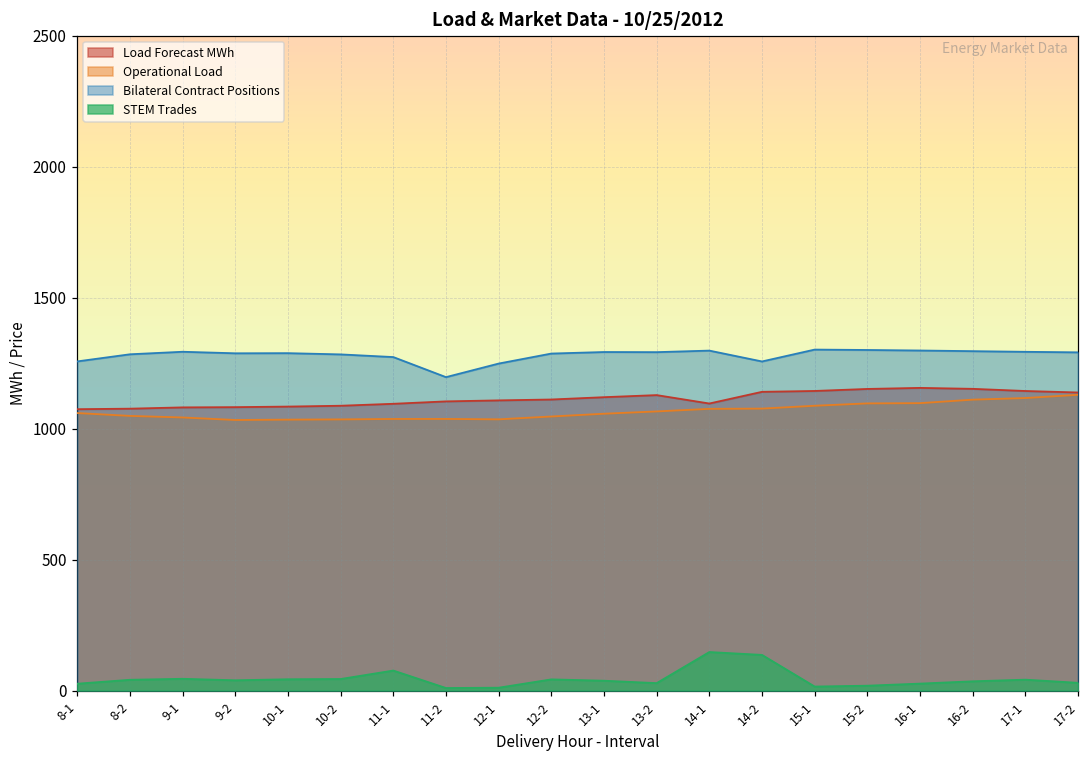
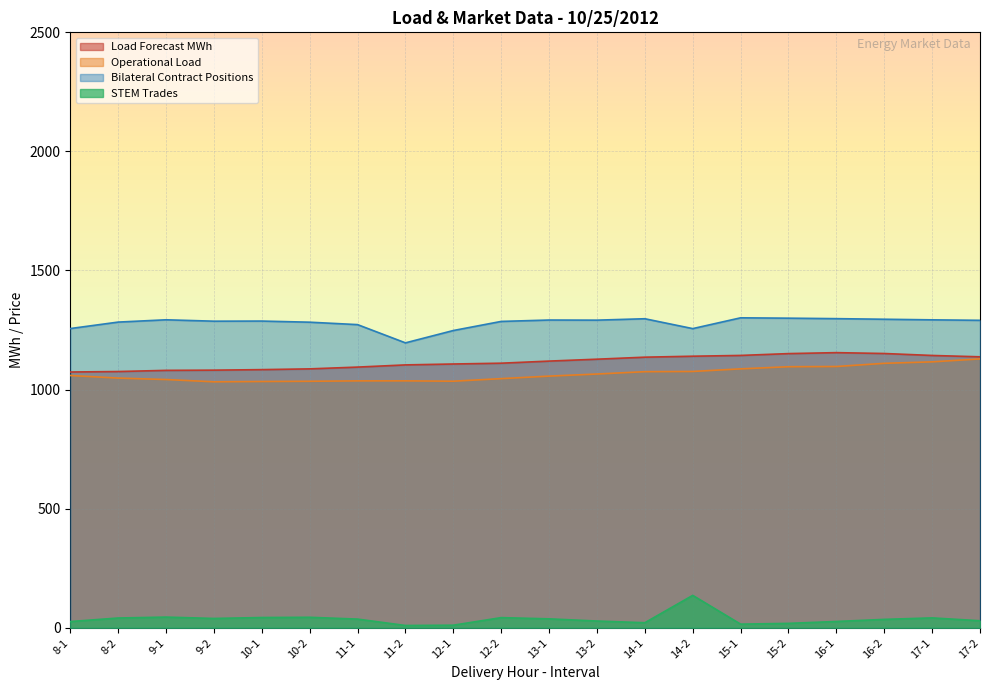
STEM Trades, 11-1: 80 -> 40
Load Forecast MWh, 14-1: 1100 -> 1140
STEM Trades, 14-1: 150 -> 20
